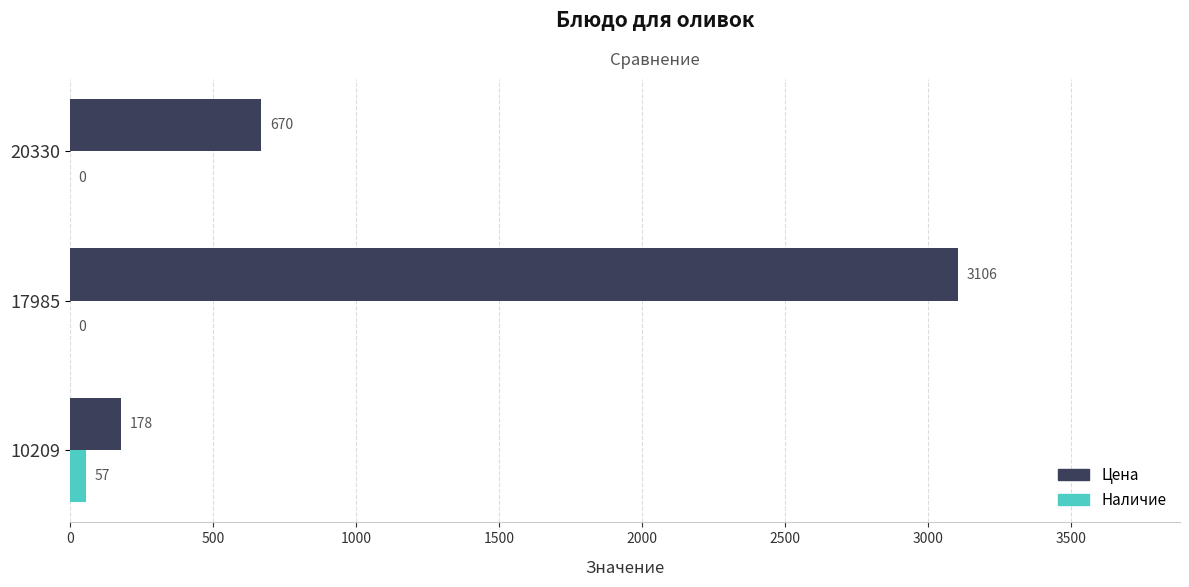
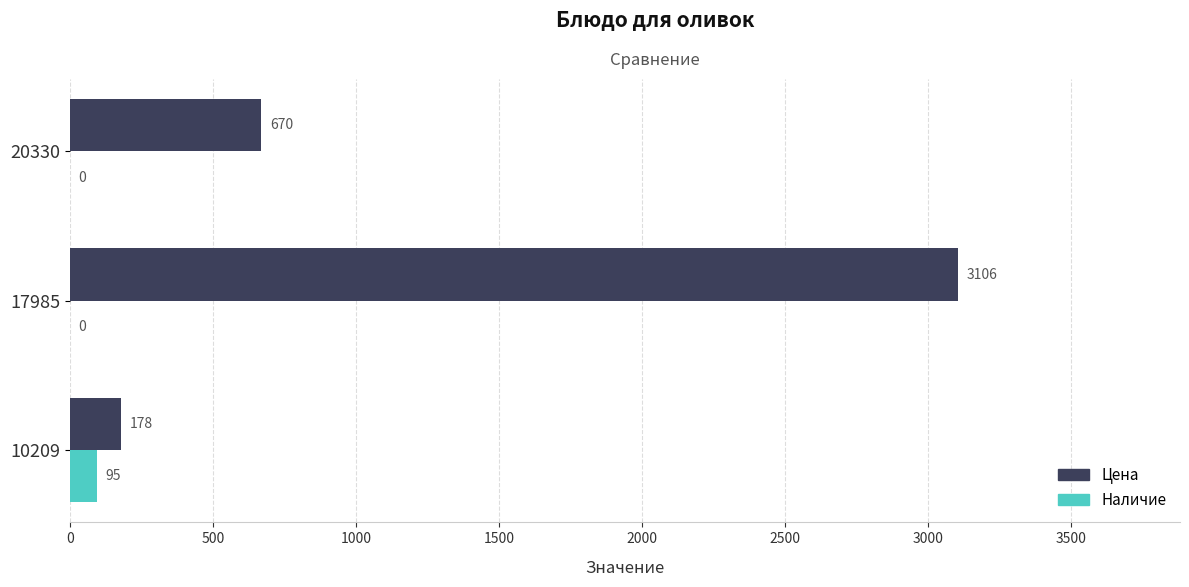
Наличие, 10209: 57 -> 95
